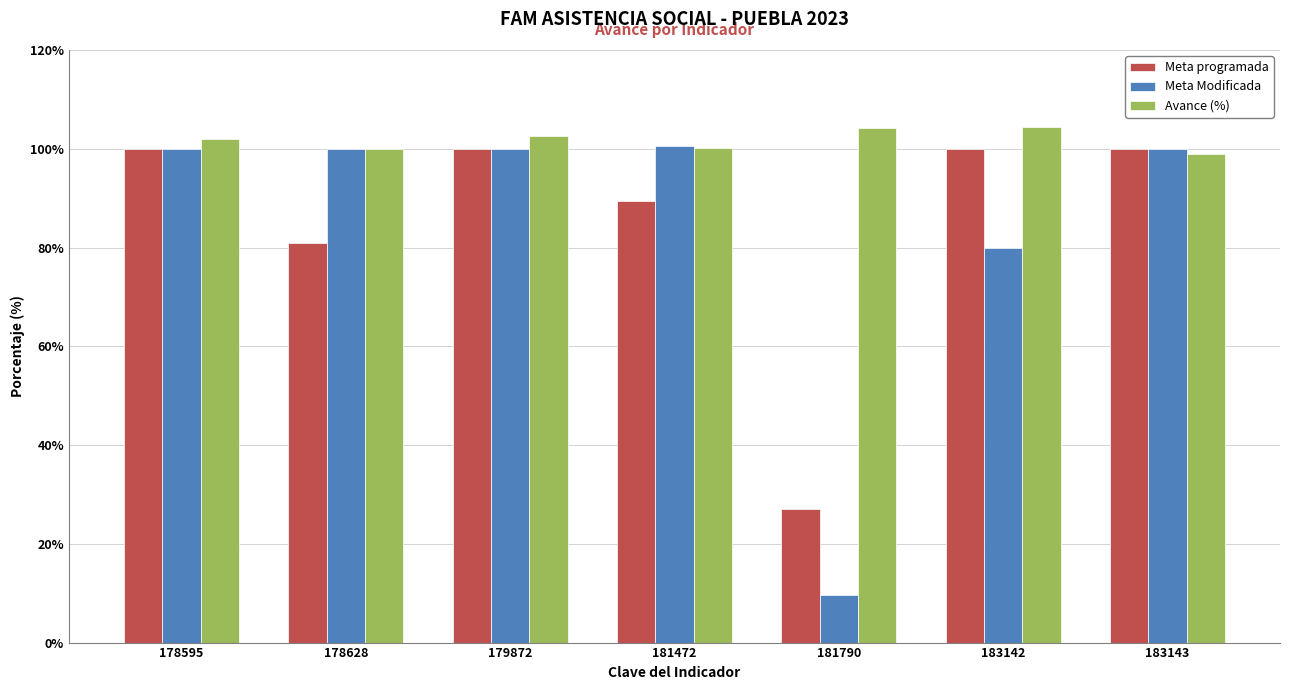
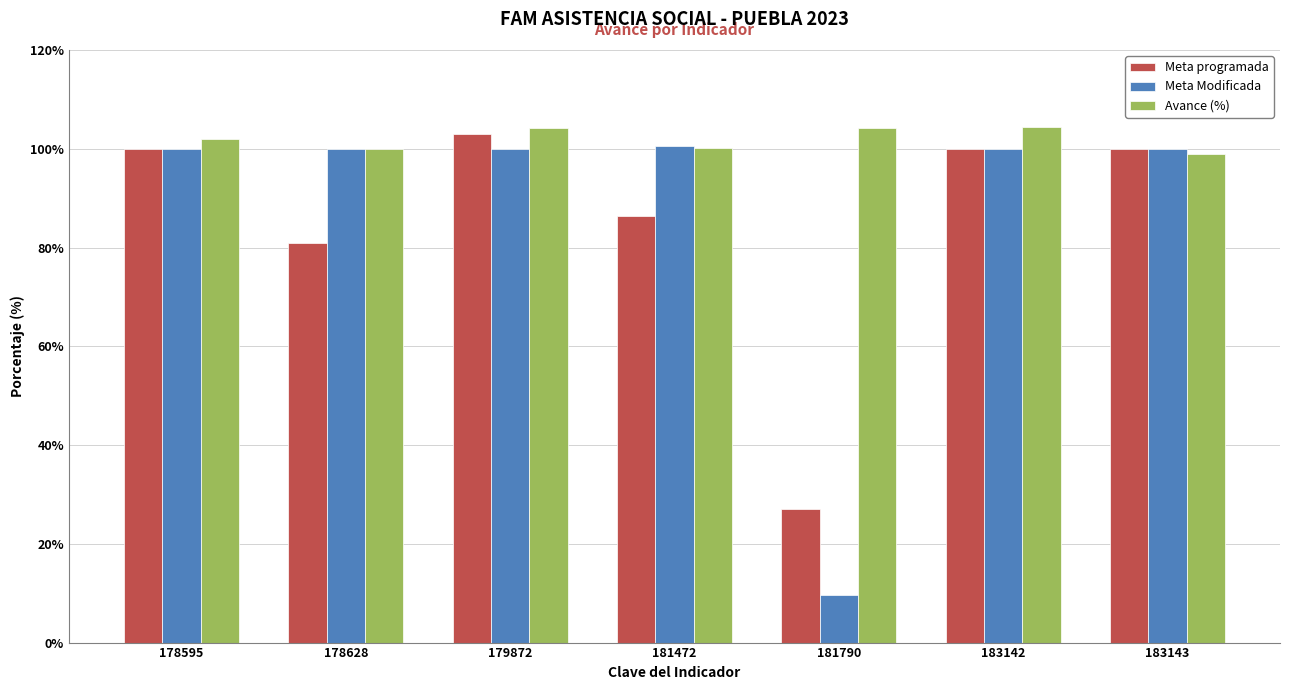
Meta programada, 179872: 100% -> 103%
Avance (%), 179872: 103% -> 104%
Meta programada, 181472: 89% -> 86%
Meta Modificada, 183142: 80% -> 100%
